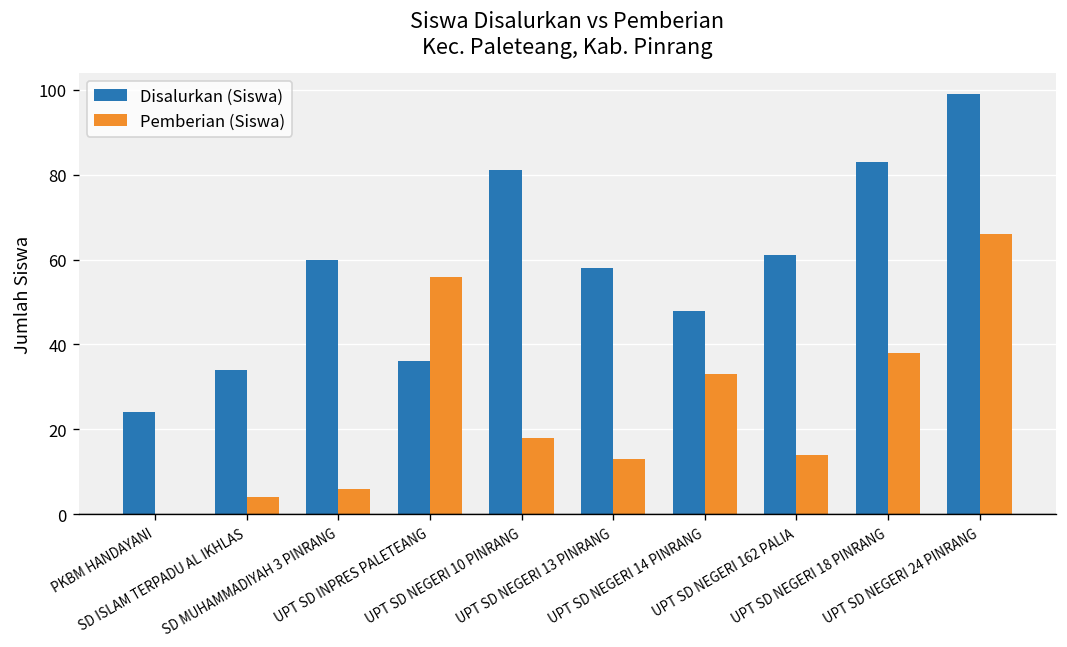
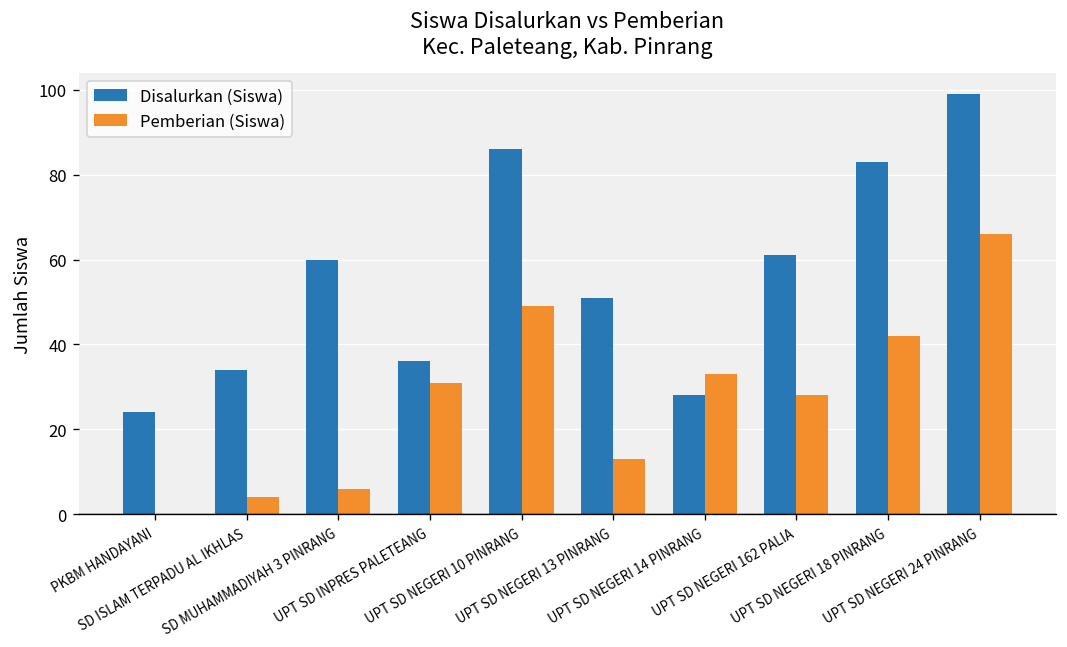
Pemberian (Siswa), UPT SD INPRES PALETEANG: 56 -> 31
Disalurkan (Siswa), UPT SD NEGERI 10 PINRANG: 81 -> 86
Pemberian (Siswa), UPT SD NEGERI 10 PINRANG: 18 -> 49
Disalurkan (Siswa), UPT SD NEGERI 13 PINRANG: 58 -> 51
Disalurkan (Siswa), UPT SD NEGERI 14 PINRANG: 48 -> 28
Pemberian (Siswa), UPT SD NEGERI 162 PALIA: 14 -> 28
Pemberian (Siswa), UPT SD NEGERI 18 PINRANG: 38 -> 42
